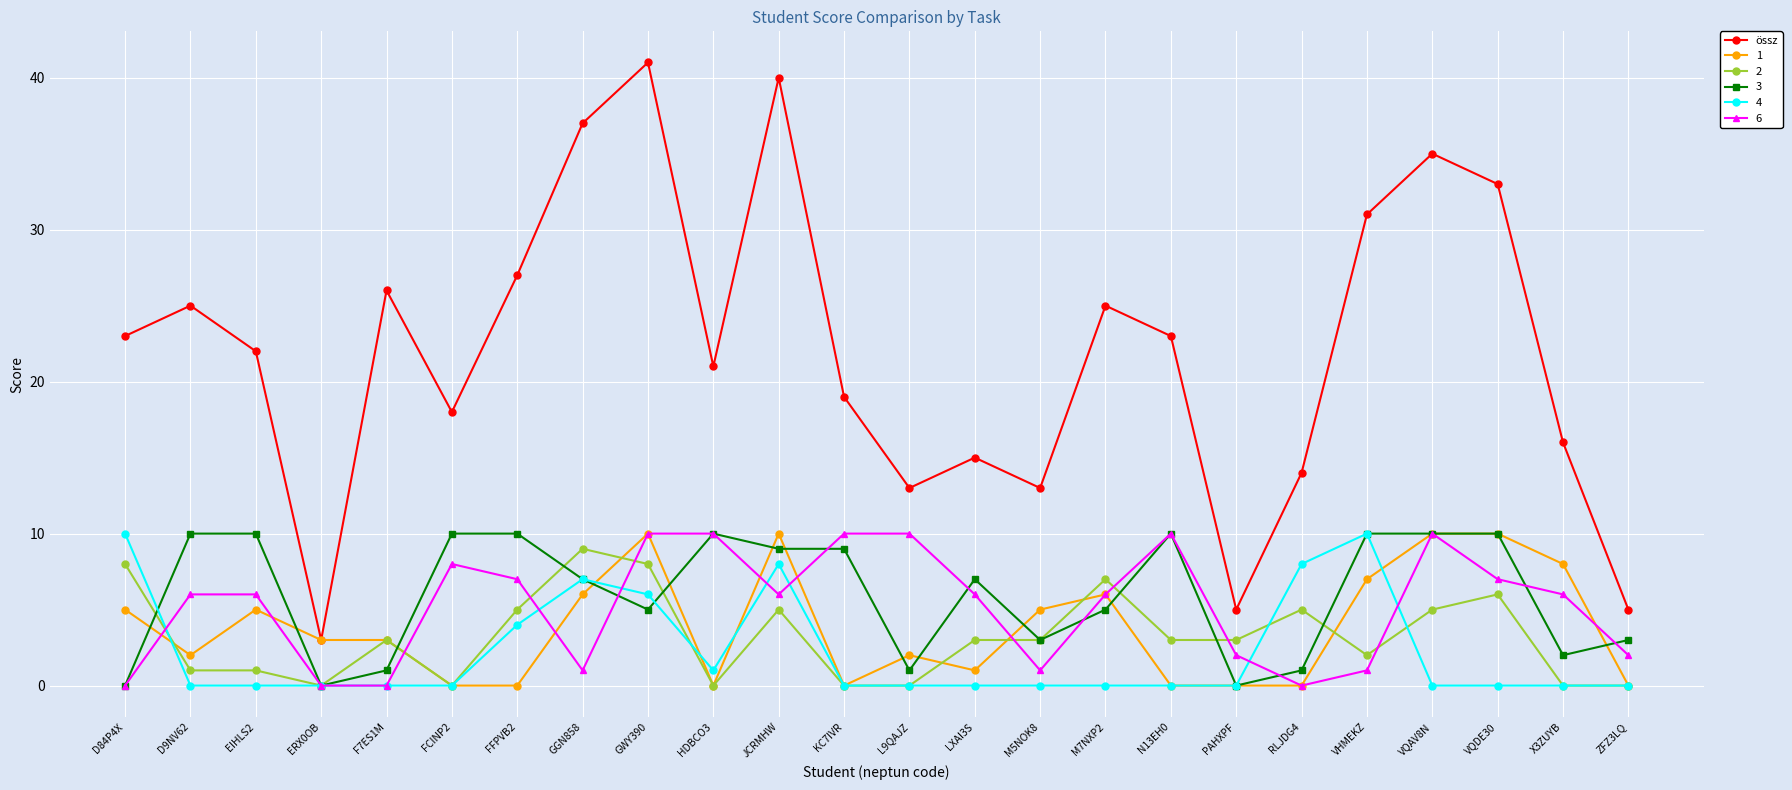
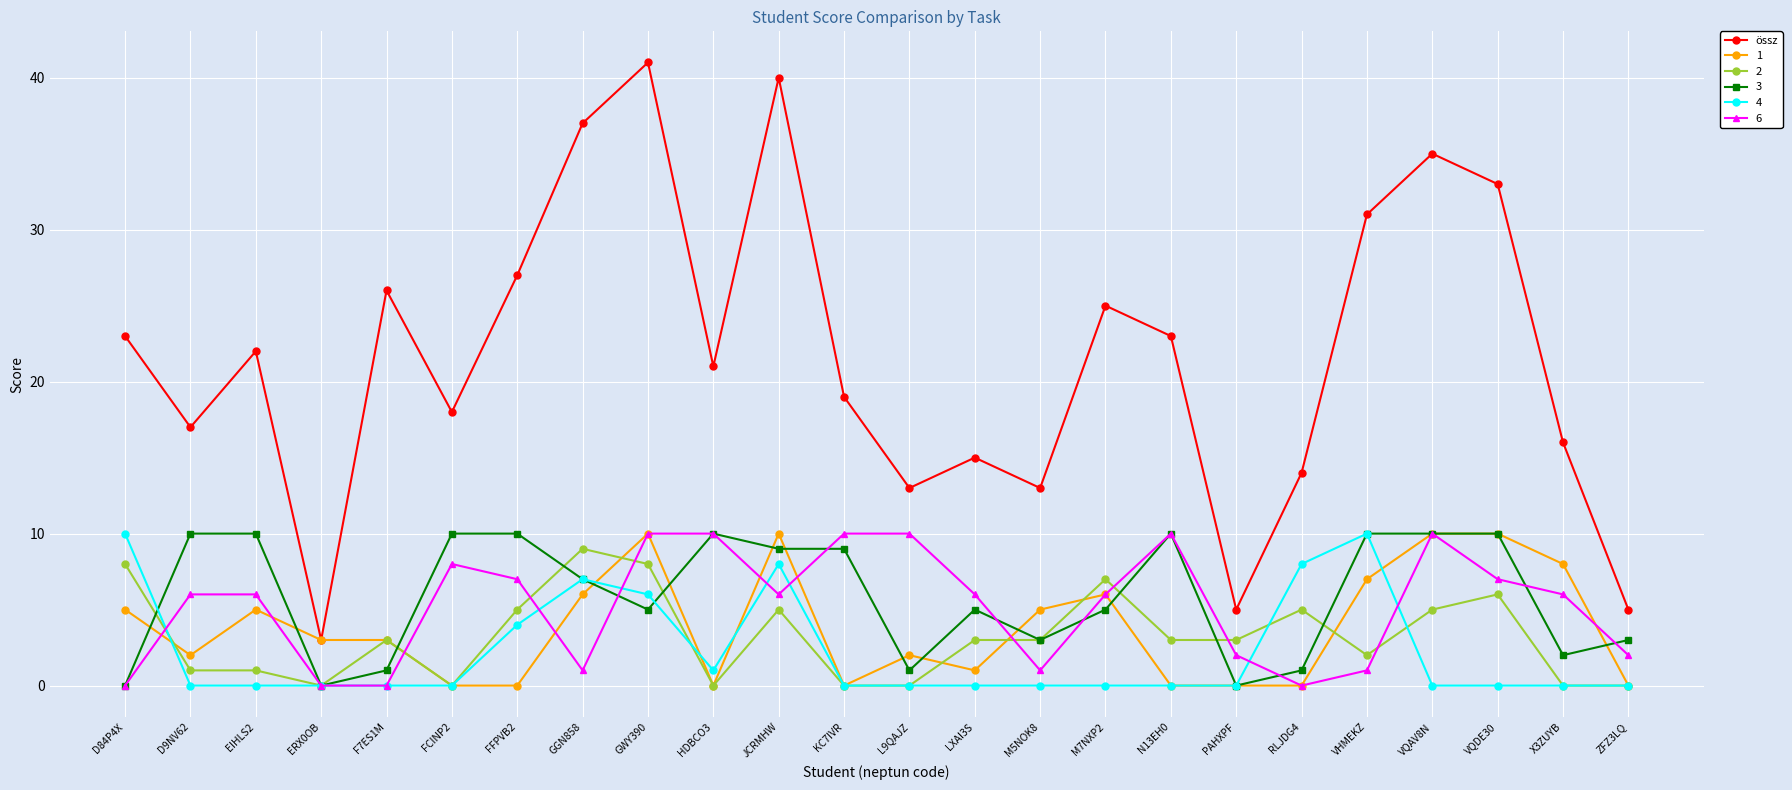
össz, D9NV62: 25 -> 17
3, LXAI3S: 7 -> 5
